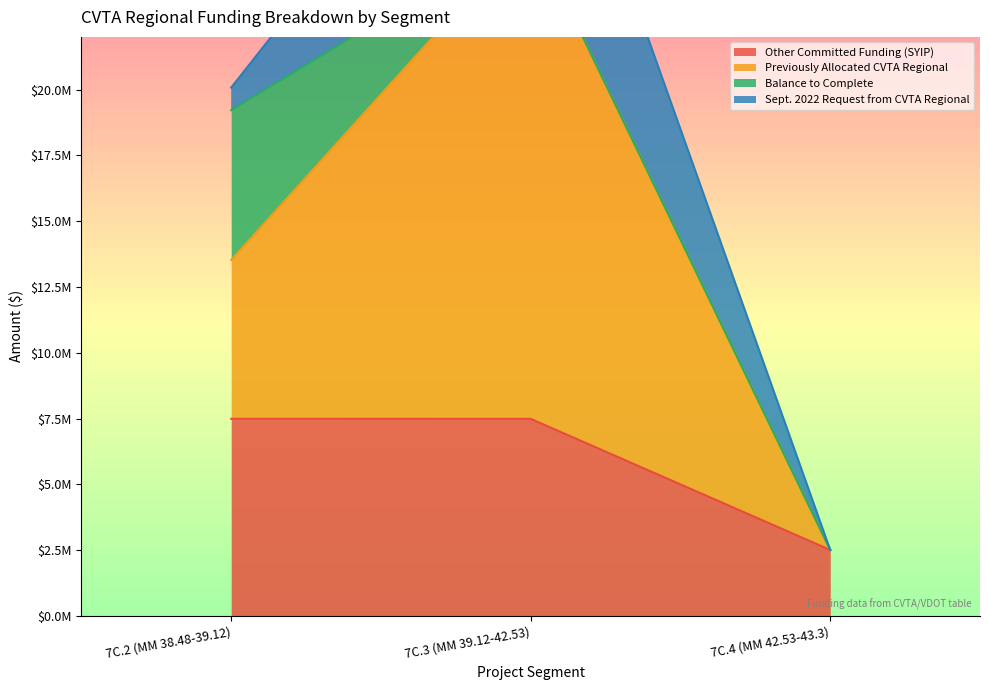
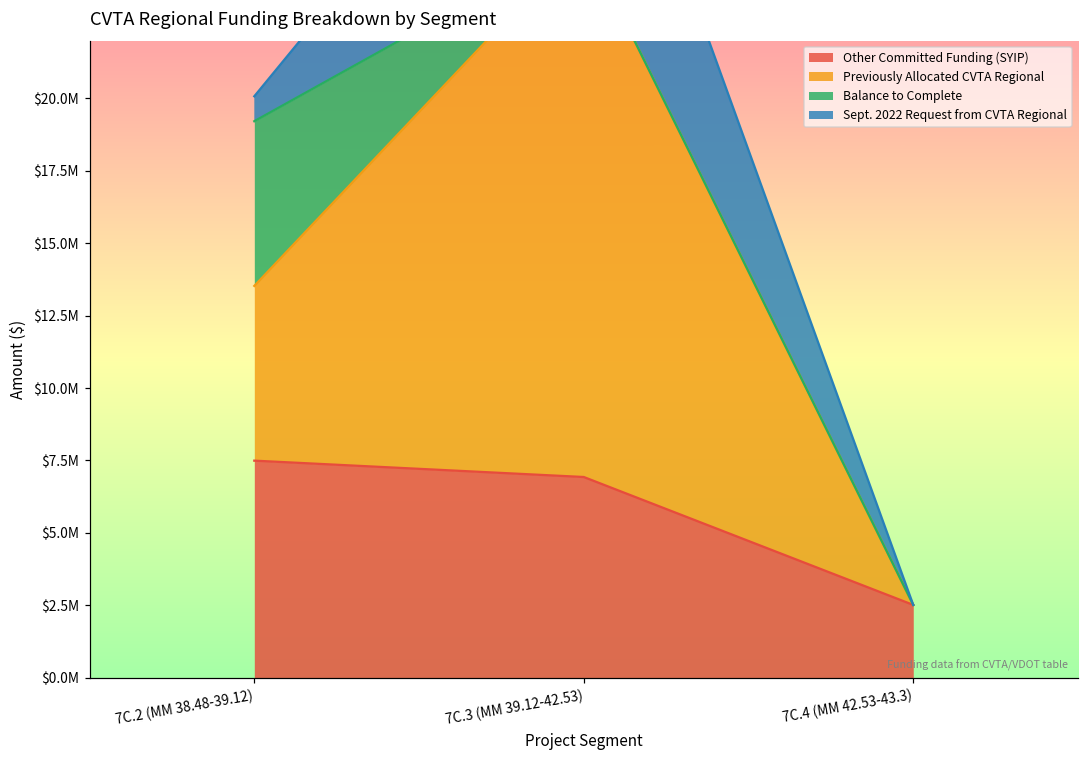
Other Committed Funding (SYIP), 7C.3 (MM 39.12-42.53): $7500000 -> $6900000
